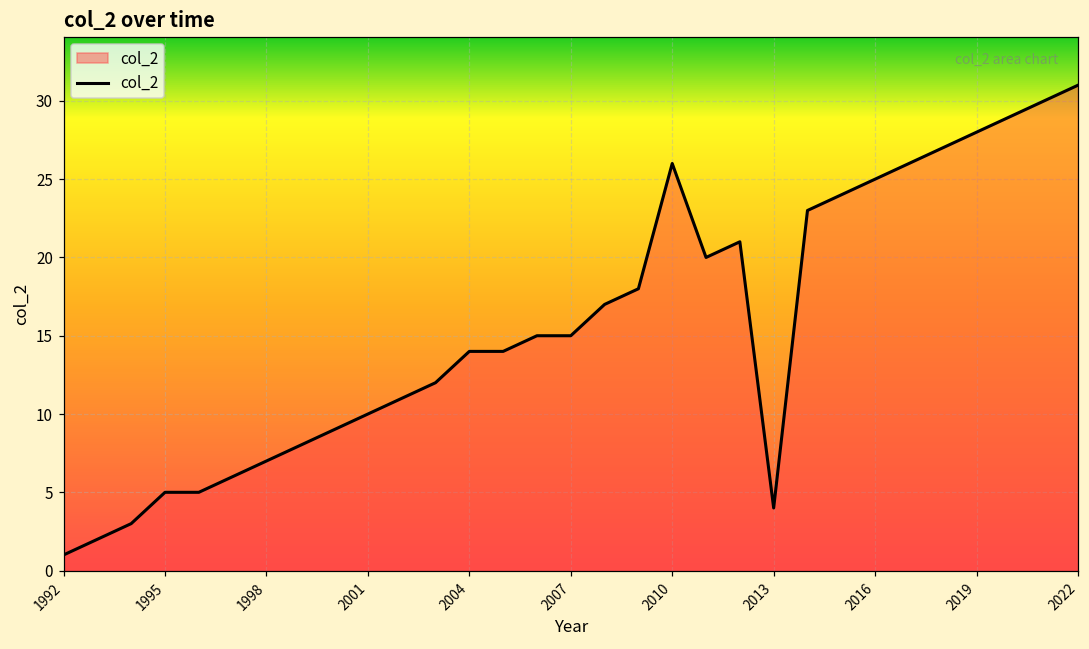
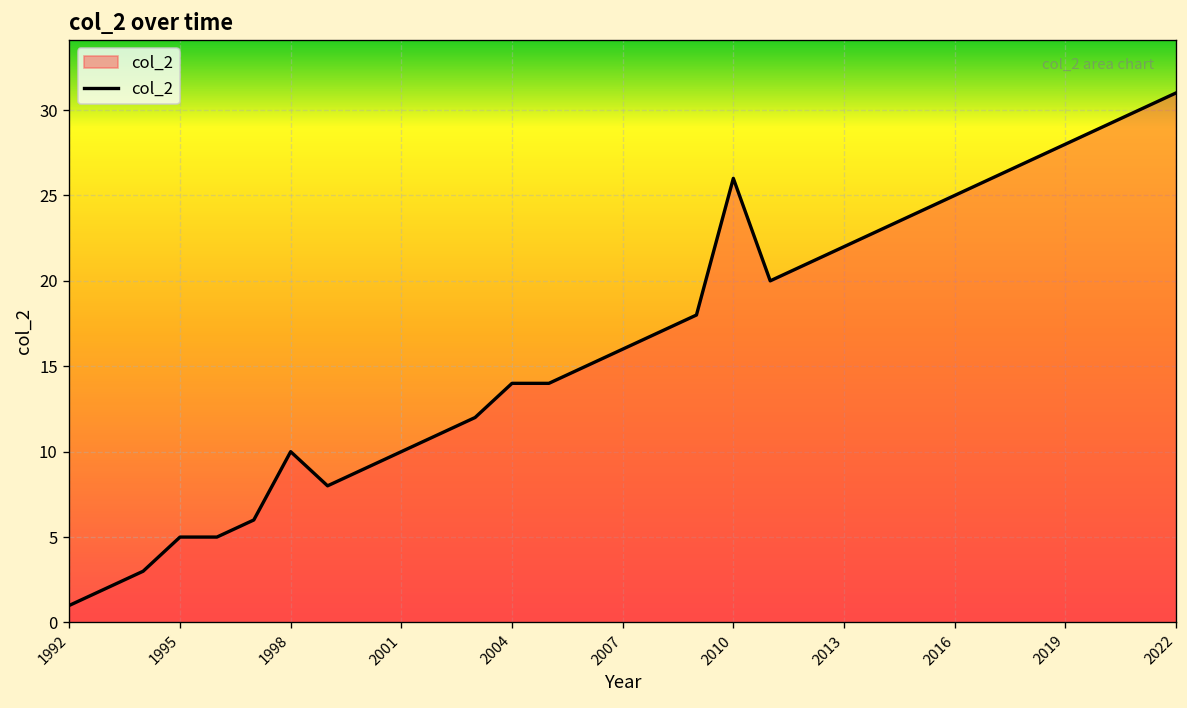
1998: 7 -> 10
2007: 15 -> 16
2013: 4 -> 22
